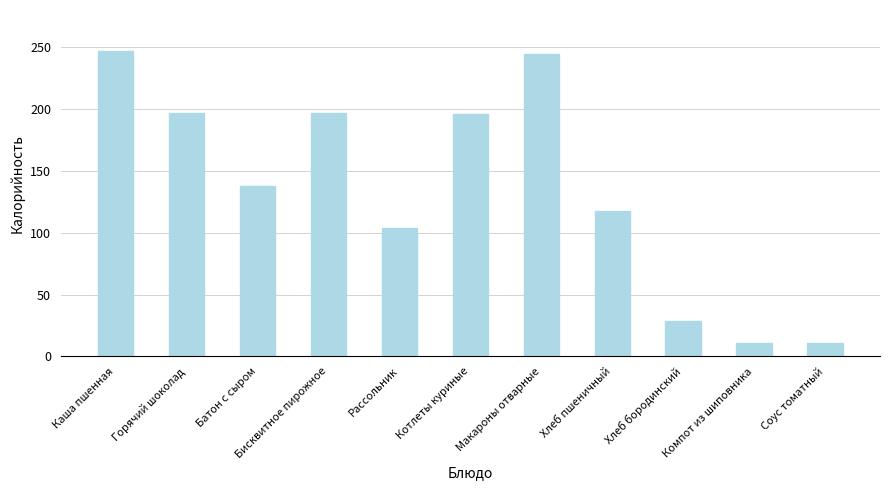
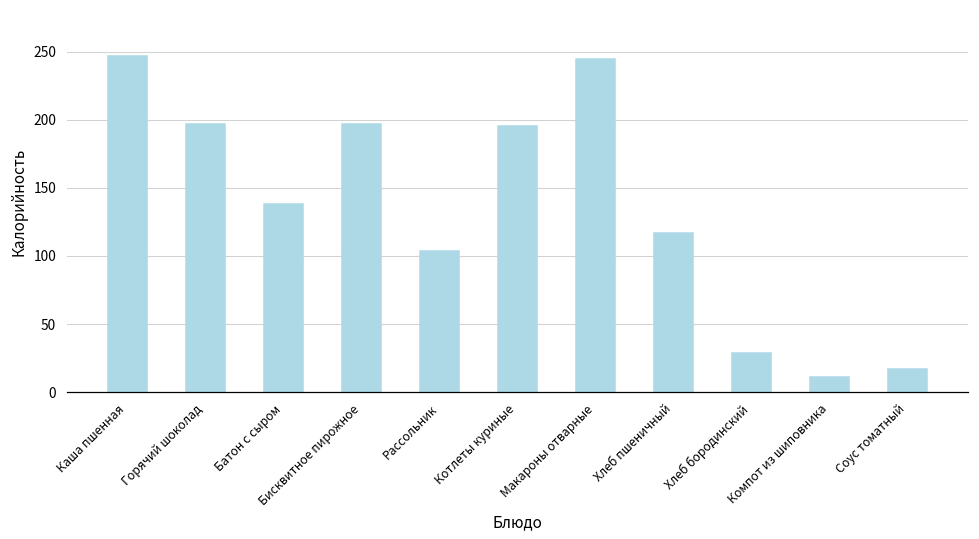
Соус томатный: 11 -> 17
